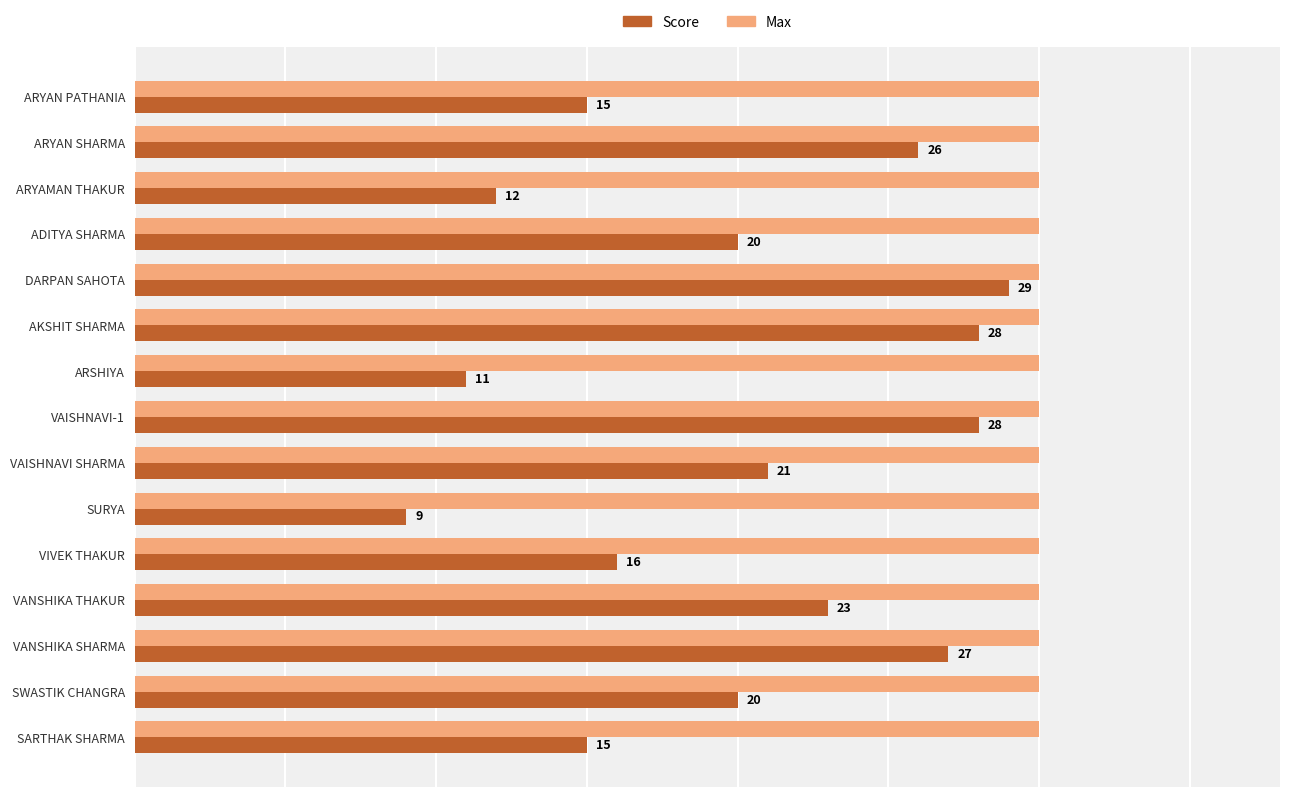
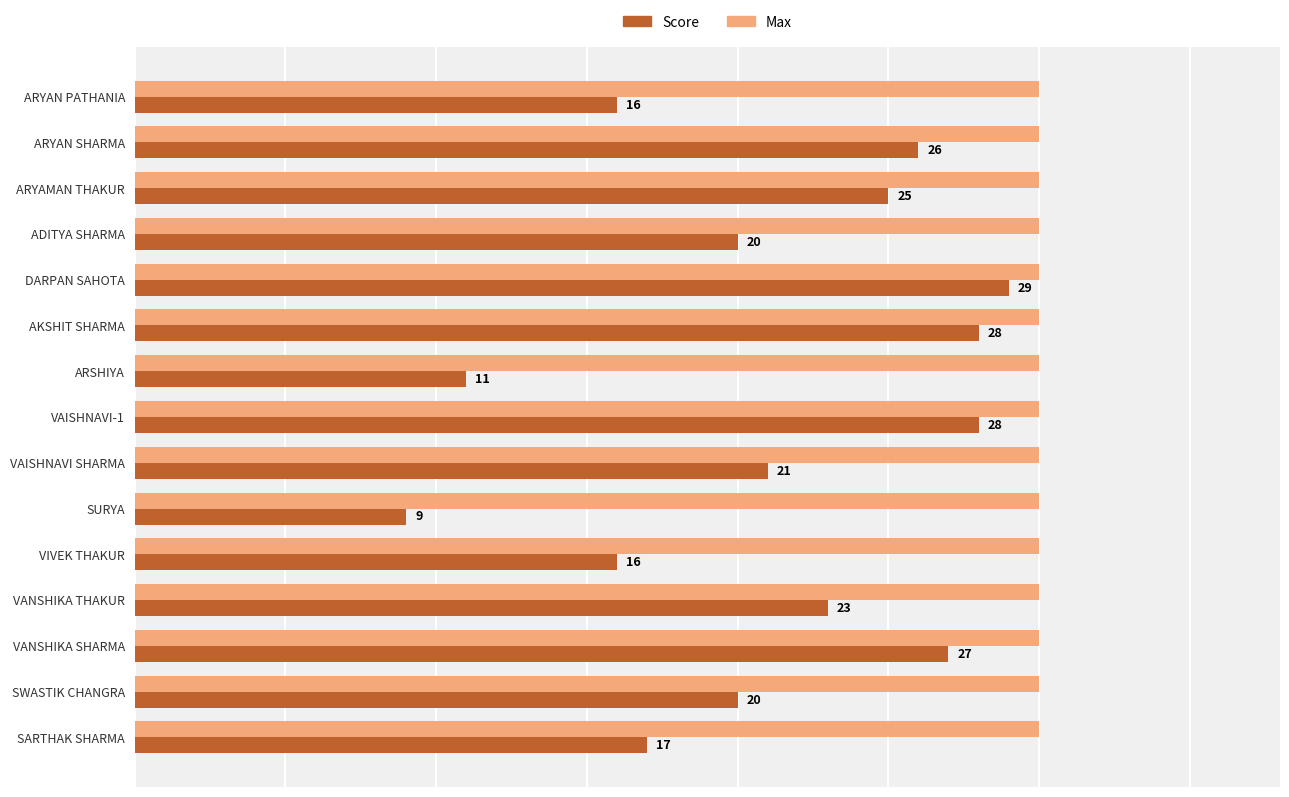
Score, ARYAN PATHANIA: 15 -> 16
Score, ARYAMAN THAKUR: 12 -> 25
Score, SARTHAK SHARMA: 15 -> 17
